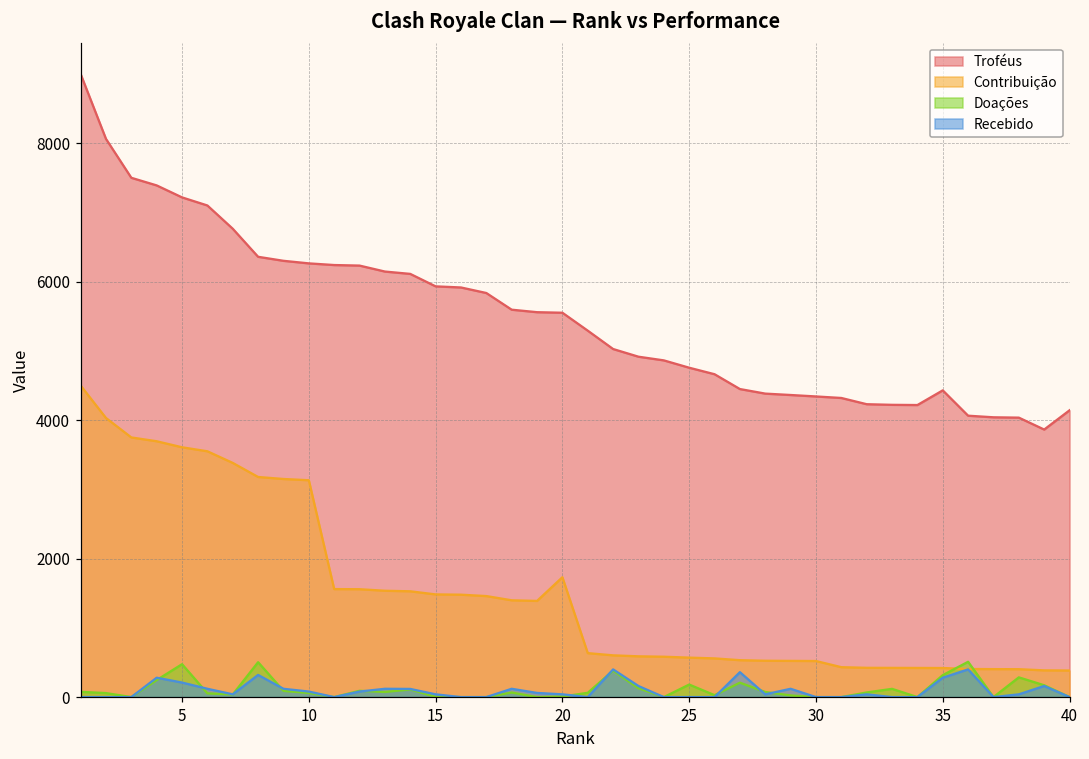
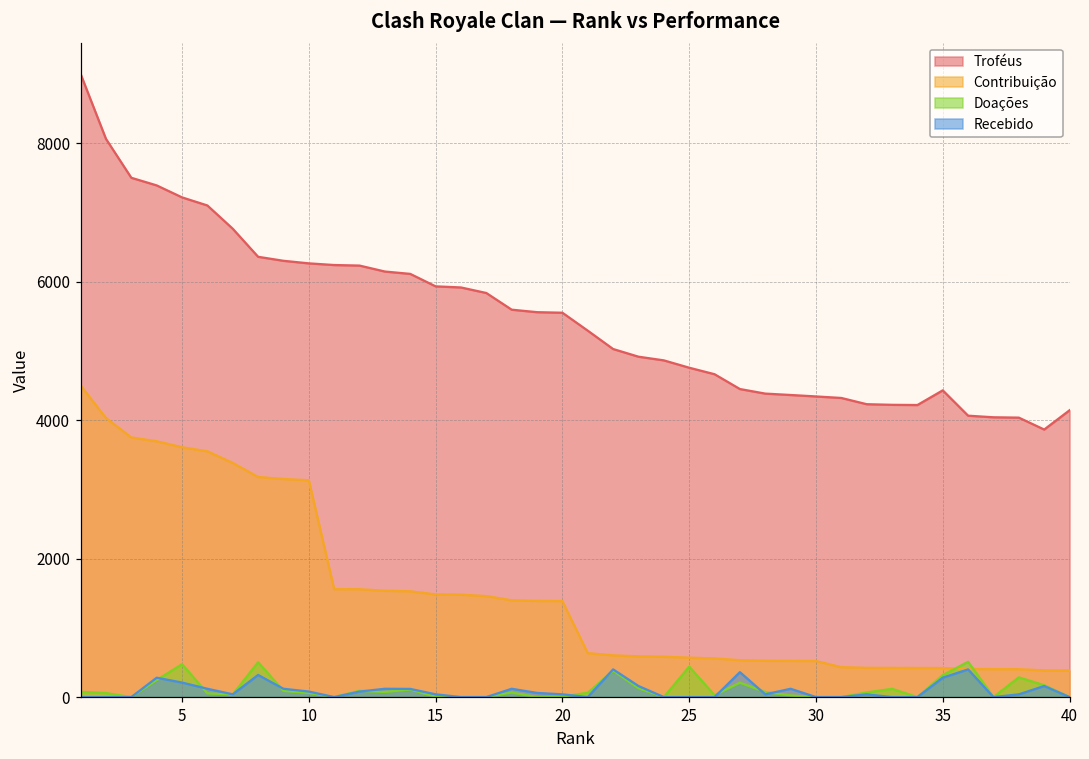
Contribuição, 20: 1700 -> 1400
Doações, 25: 200 -> 400
